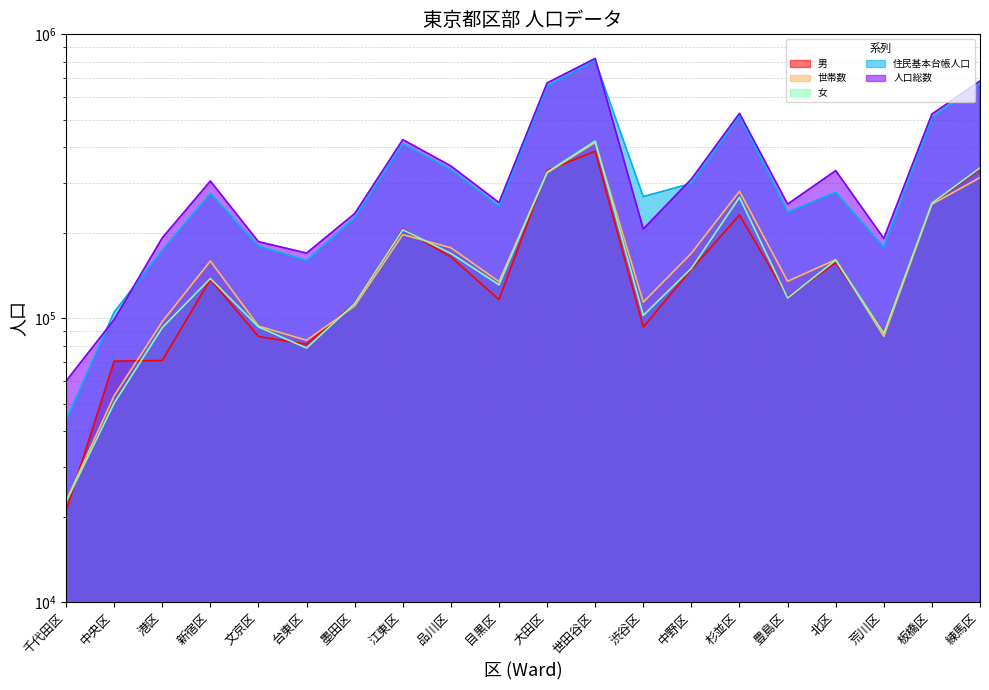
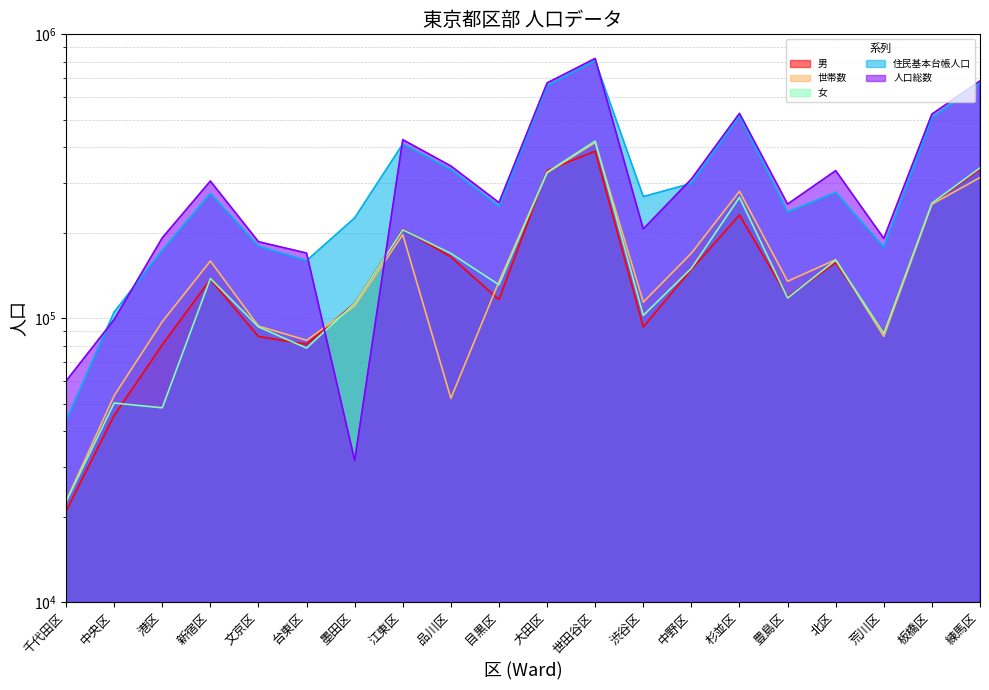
男, 中央区: 71000 -> 45000
男, 港区: 71000 -> 81000
女, 港区: 93000 -> 48000
人口総数, 墨田区: 230000 -> 32000
世帯数, 品川区: 180000 -> 52000
